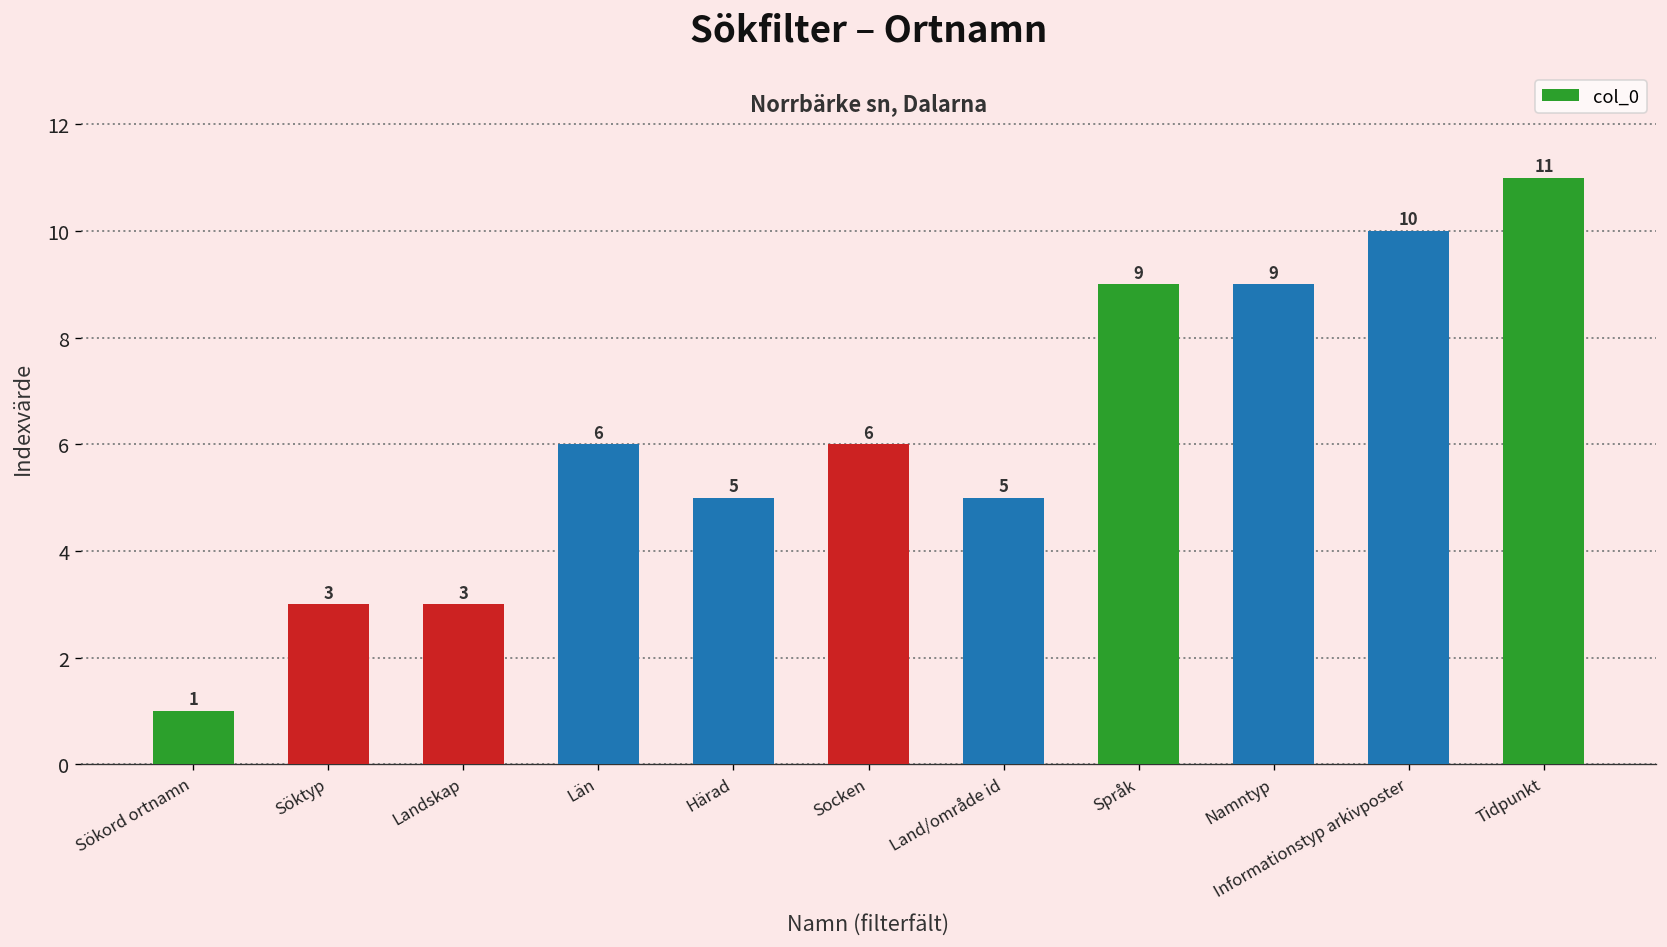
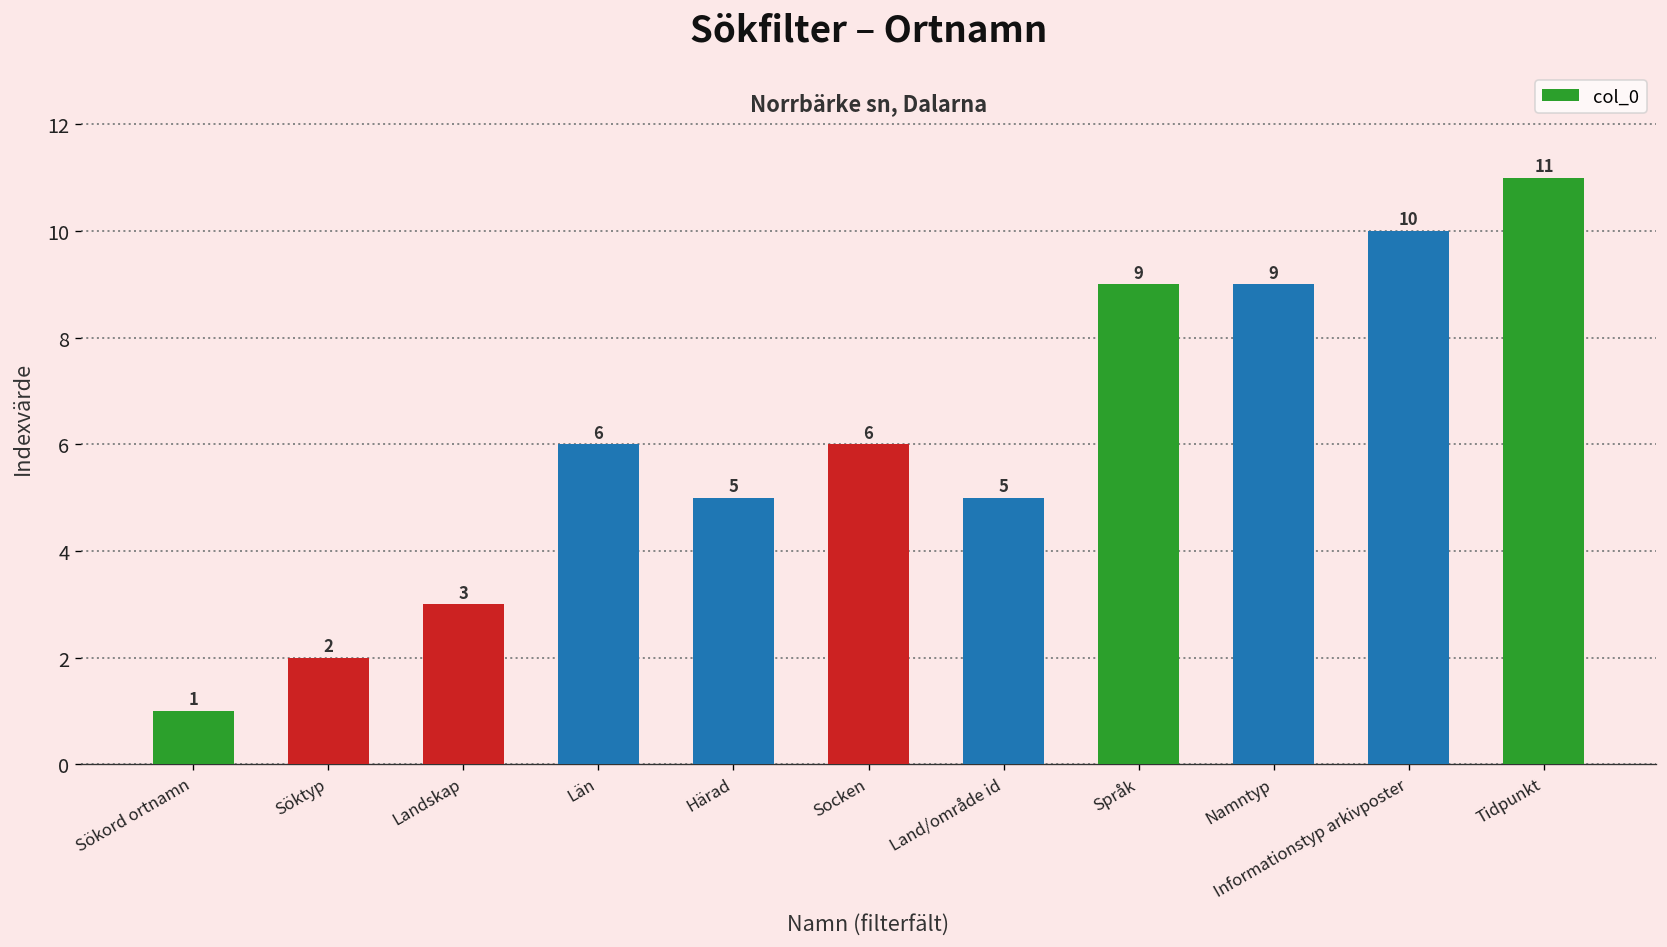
Söktyp: 3 -> 2
